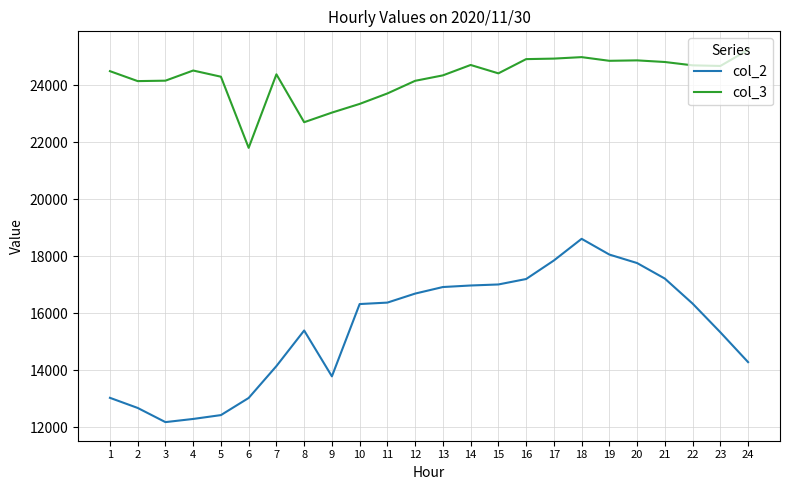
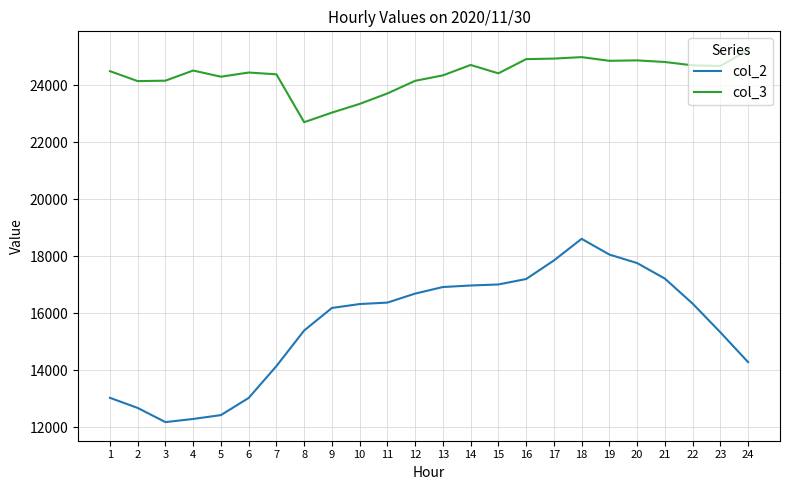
col_3, 6: 21800 -> 24400
col_2, 9: 13800 -> 16200
